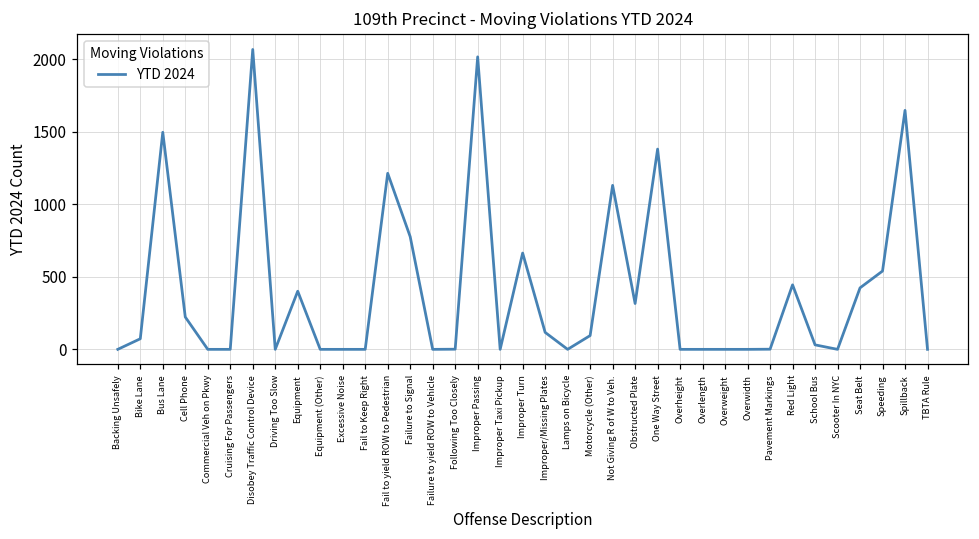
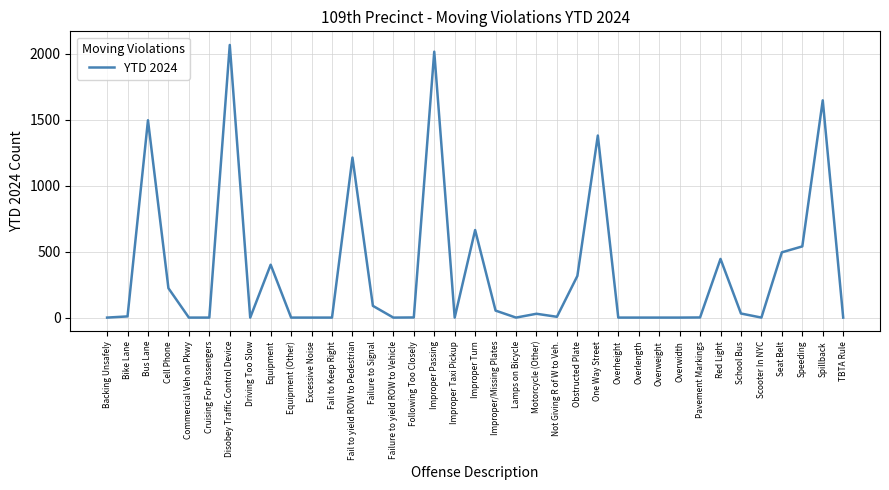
Bike Lane: 70 -> 10
Failure to Signal: 780 -> 90
Improper/Missing Plates: 120 -> 50
Motorcycle (Other): 100 -> 30
Not Giving R of W to Veh.: 1130 -> 10
Seat Belt: 420 -> 500
